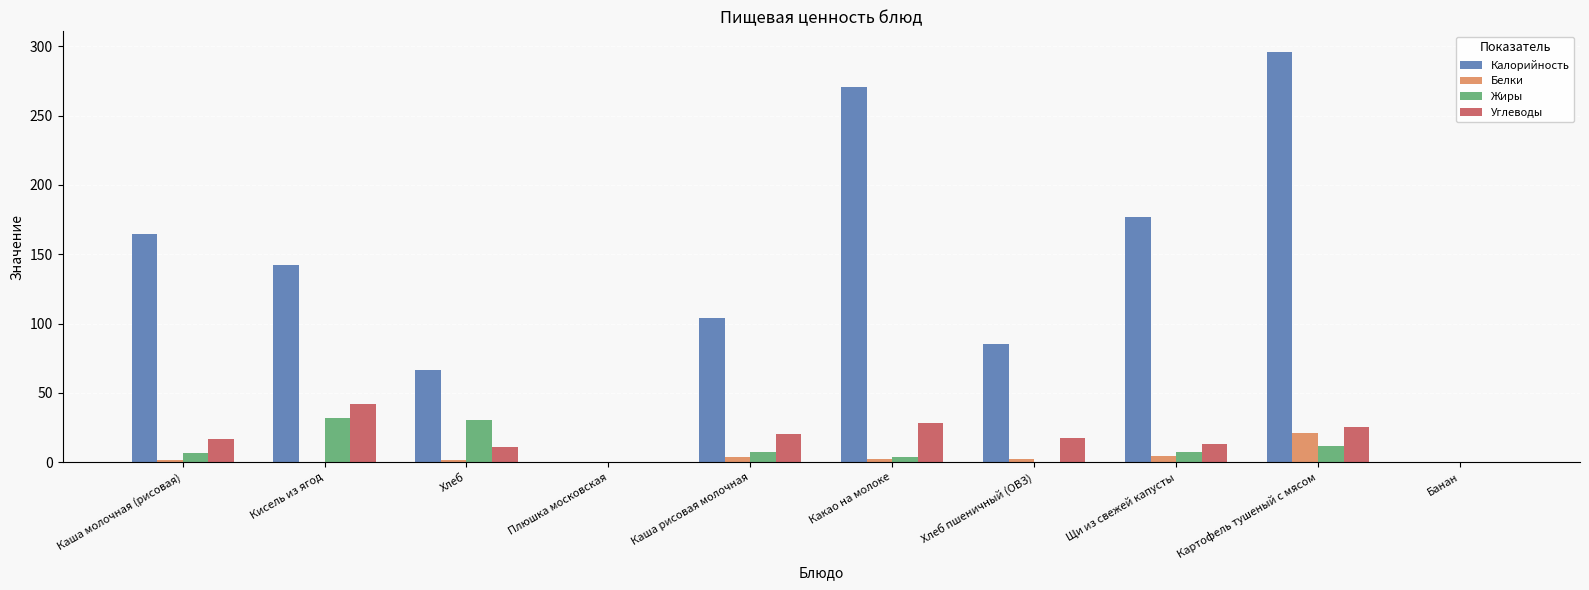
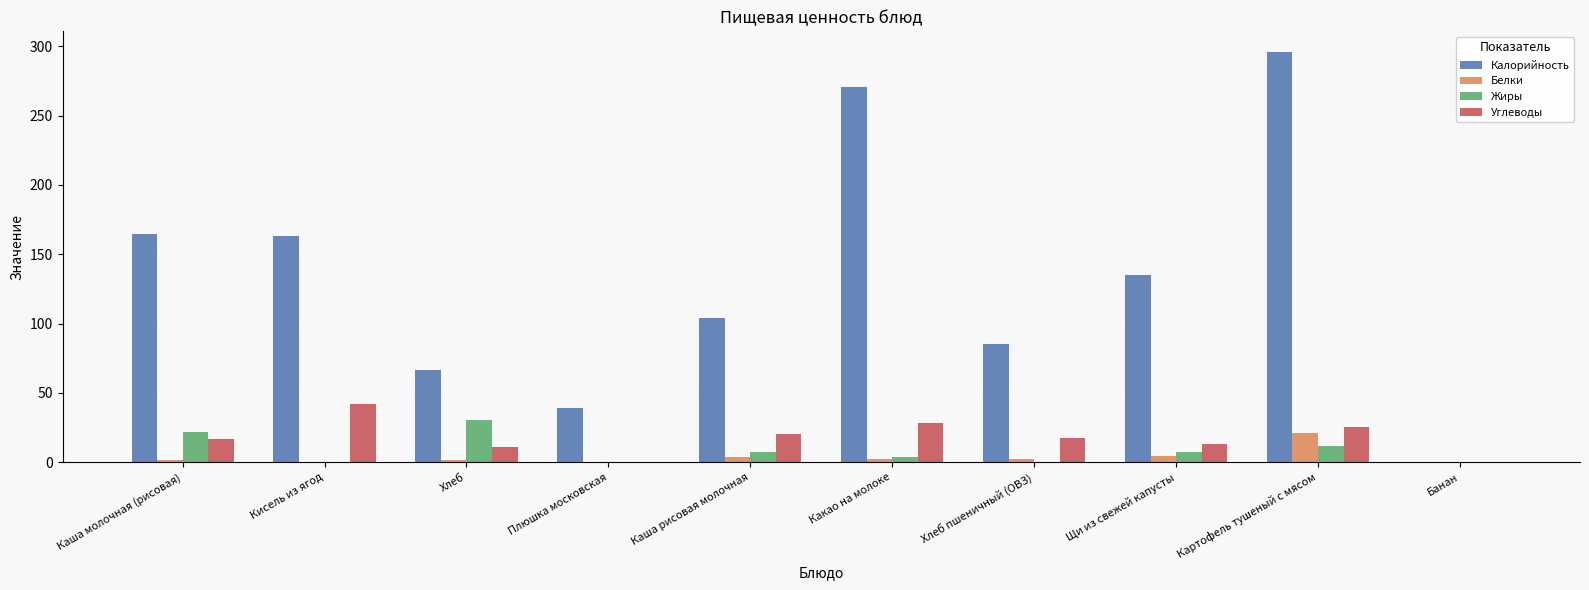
Жиры, Каша молочная (рисовая): 6 -> 22
Калорийность, Кисель из ягод: 142 -> 163
Жиры, Кисель из ягод: 32 -> 0
Калорийность, Плюшка московская: 0 -> 39
Калорийность, Щи из свежей капусты: 177 -> 135
